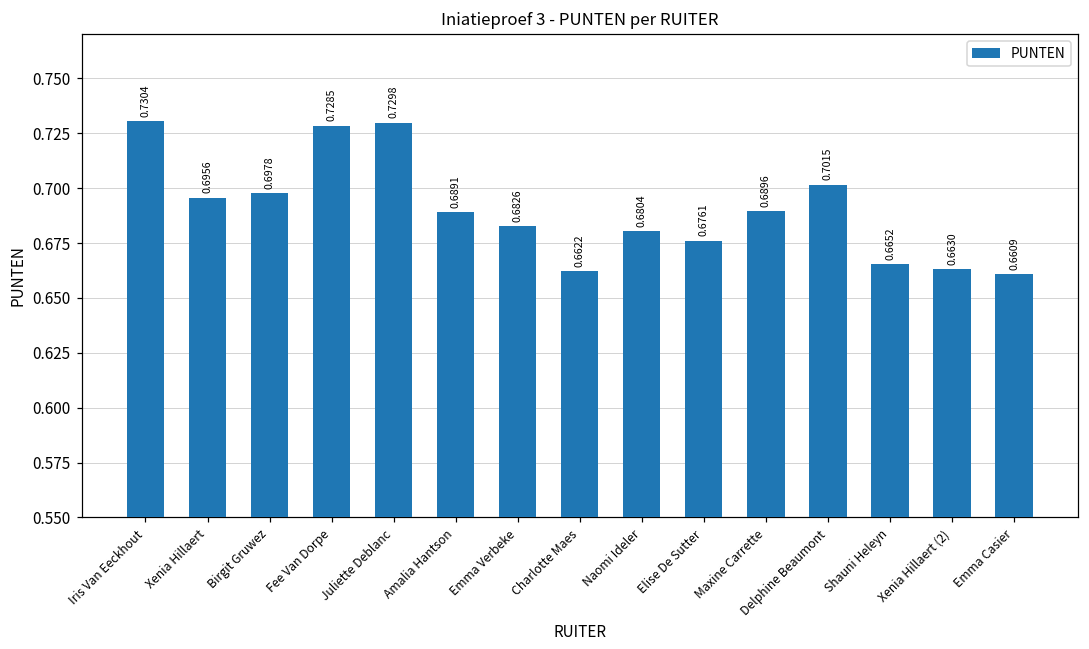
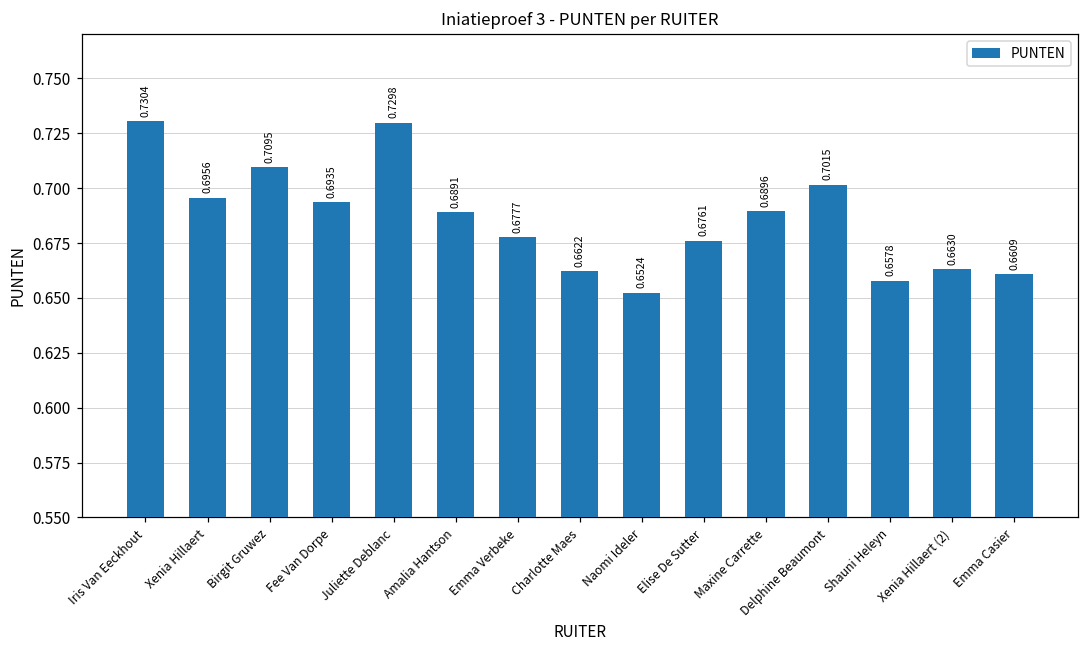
Birgit Gruwez: 0.6978 -> 0.7095
Fee Van Dorpe: 0.7285 -> 0.6935
Emma Verbeke: 0.6826 -> 0.6777
Naomi Ideler: 0.6804 -> 0.6524
Shauni Heleyn: 0.6652 -> 0.6578
